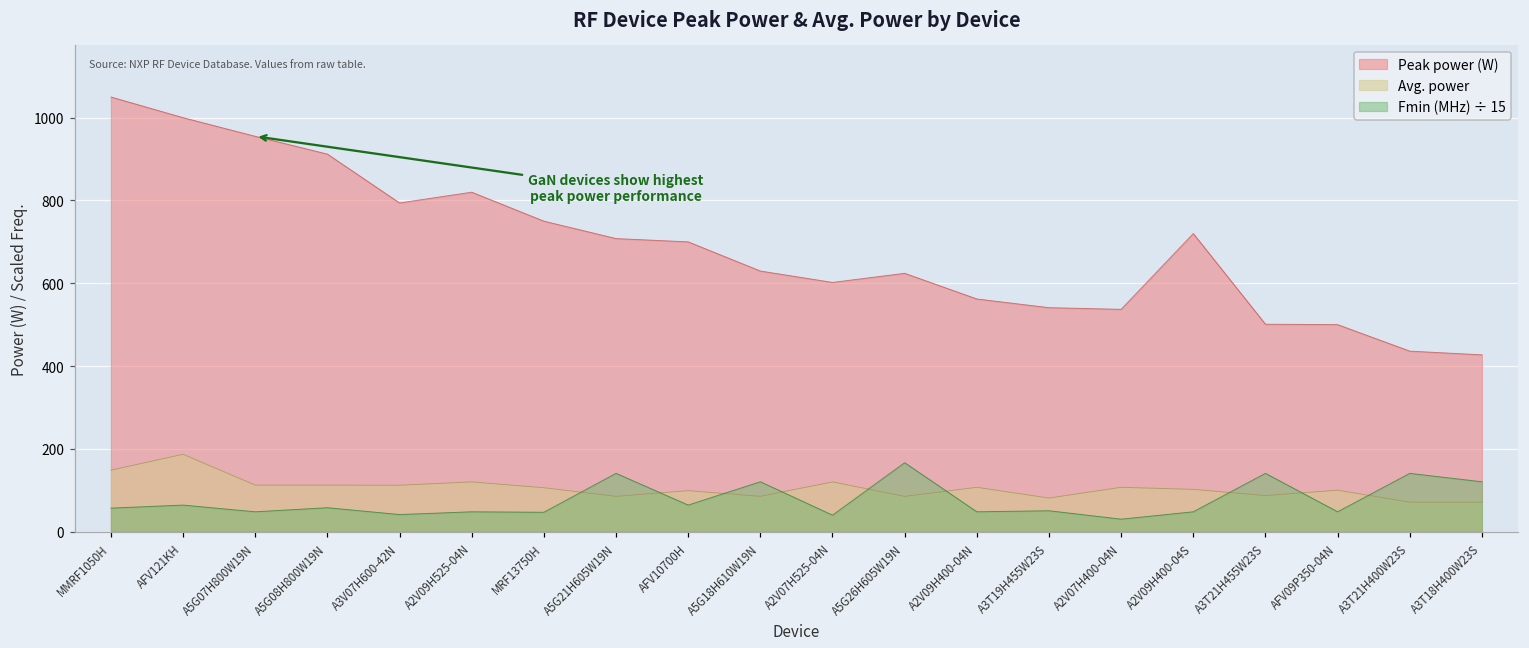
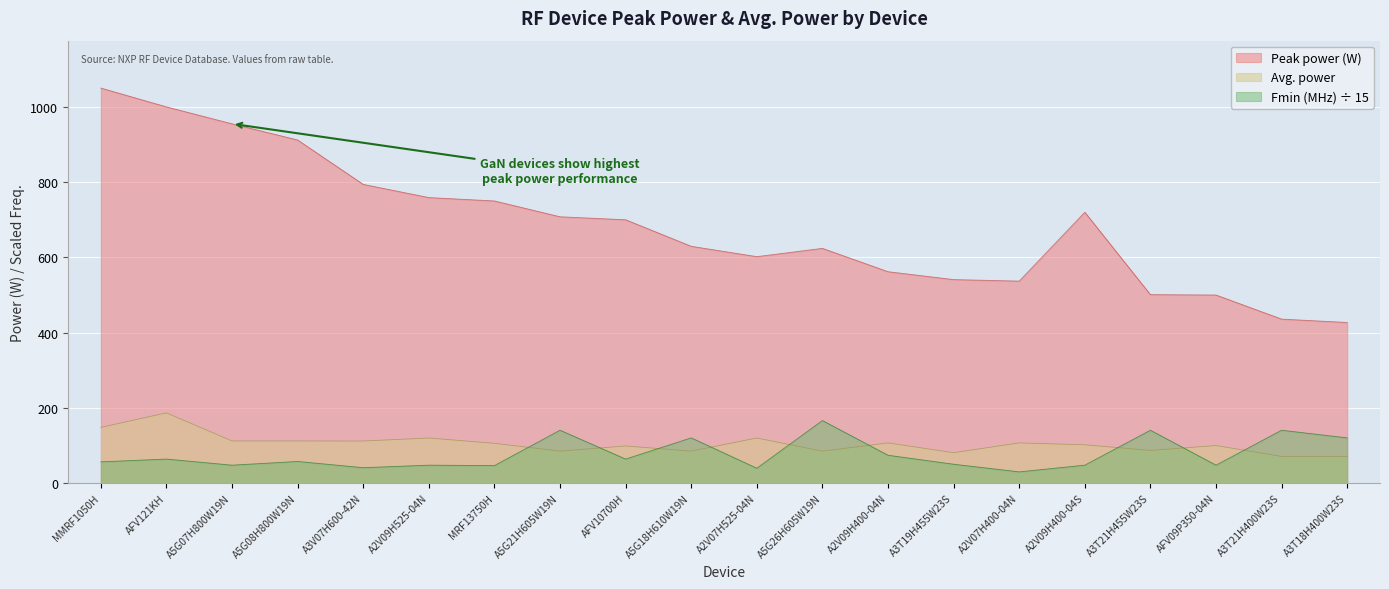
Peak power (W), A2V09H525-04N: 820 -> 760
Fmin (MHz) ÷ 15, A2V09H400-04N: 50 -> 70
